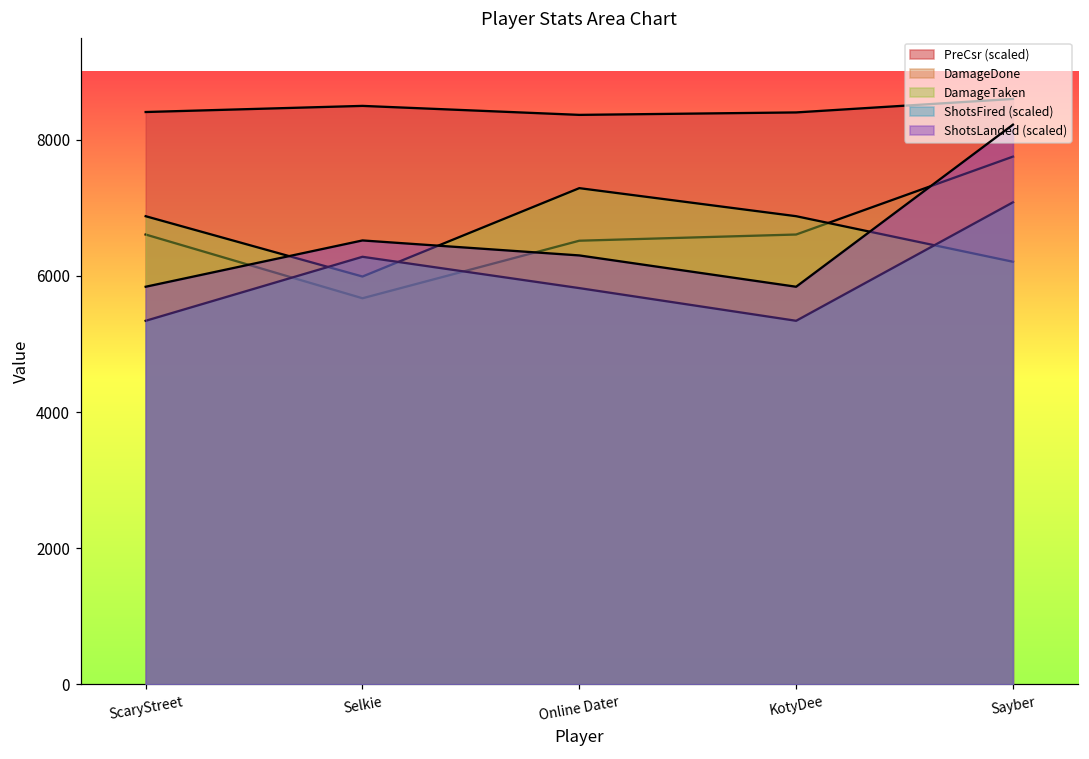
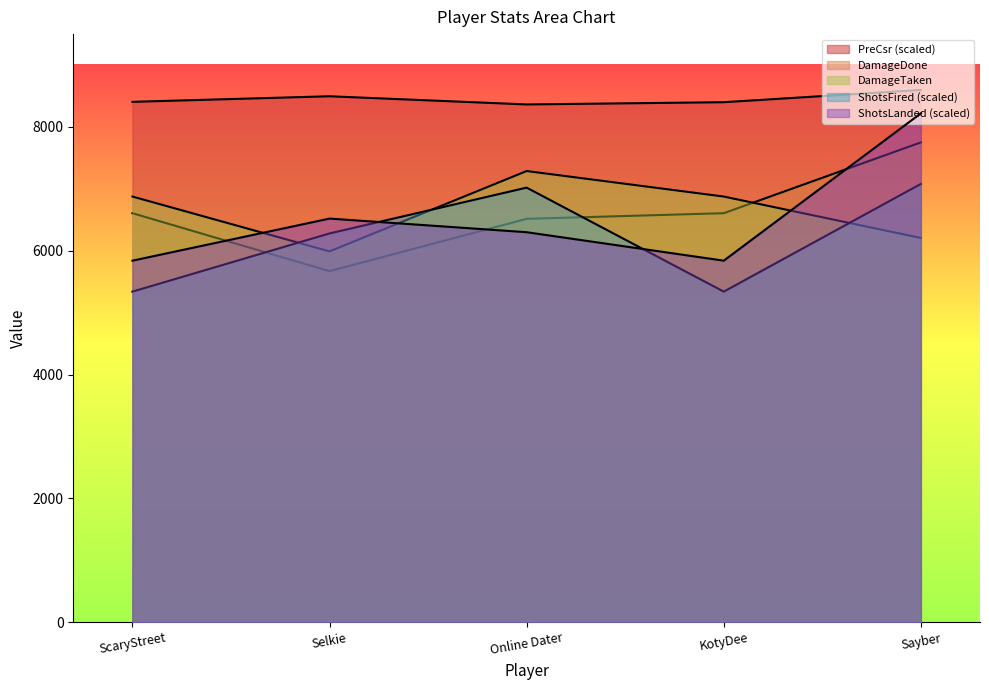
ShotsFired (scaled), Online Dater: 5800 -> 7000
